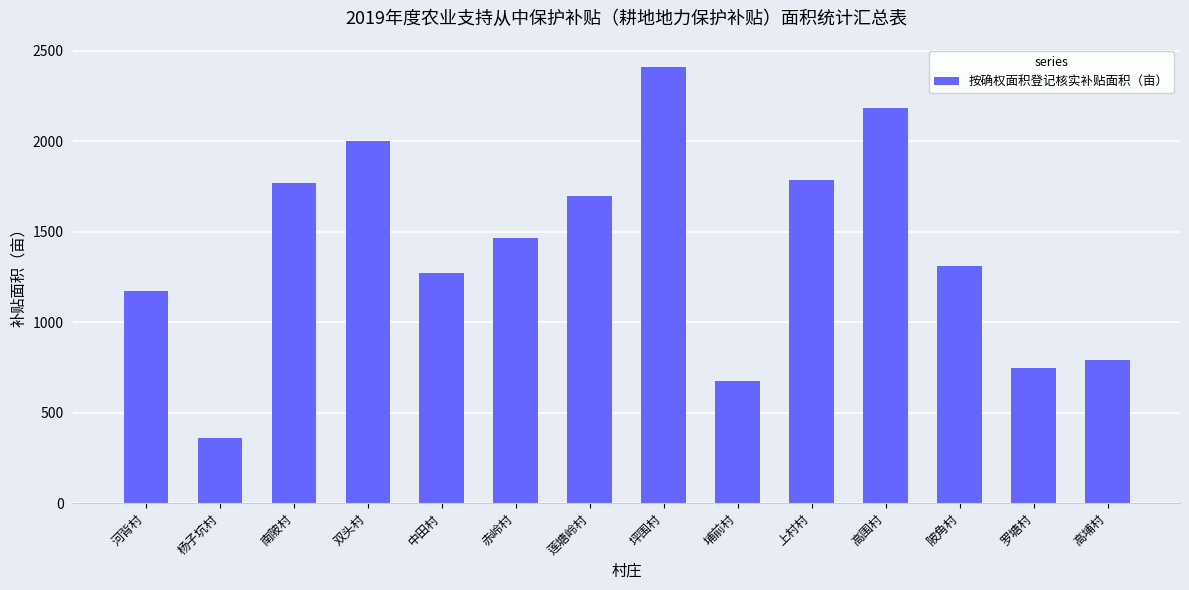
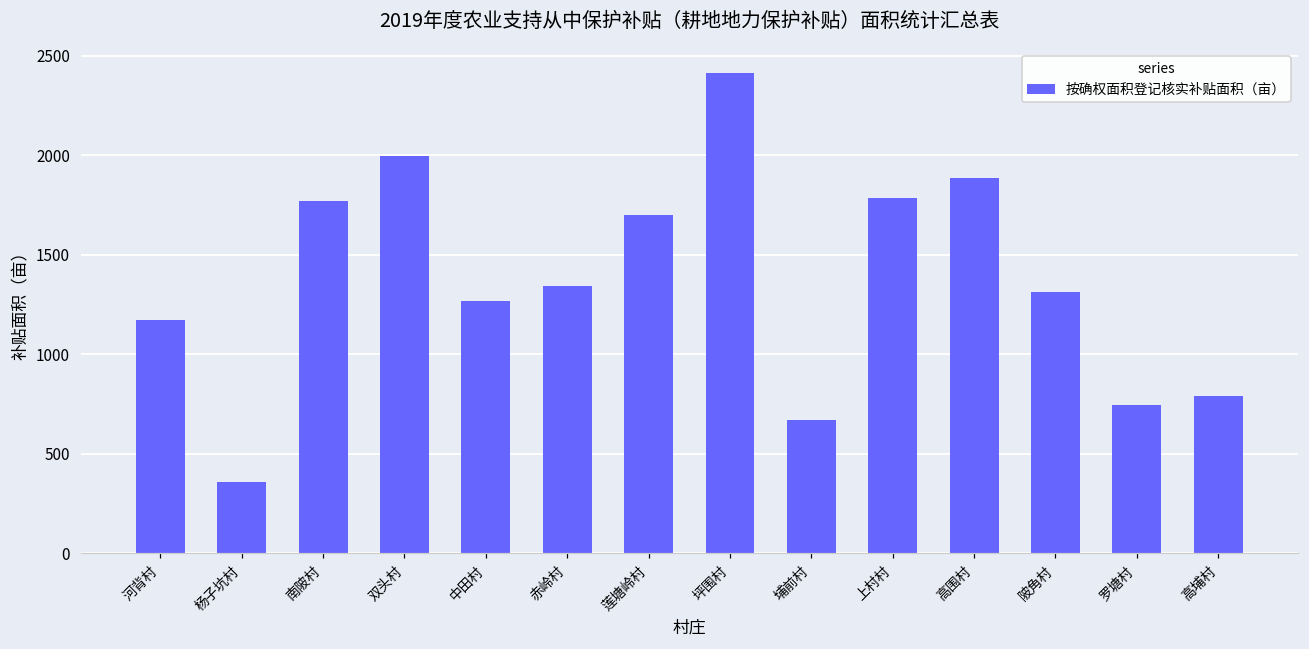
赤岭村: 1460 -> 1340
高围村: 2180 -> 1890
